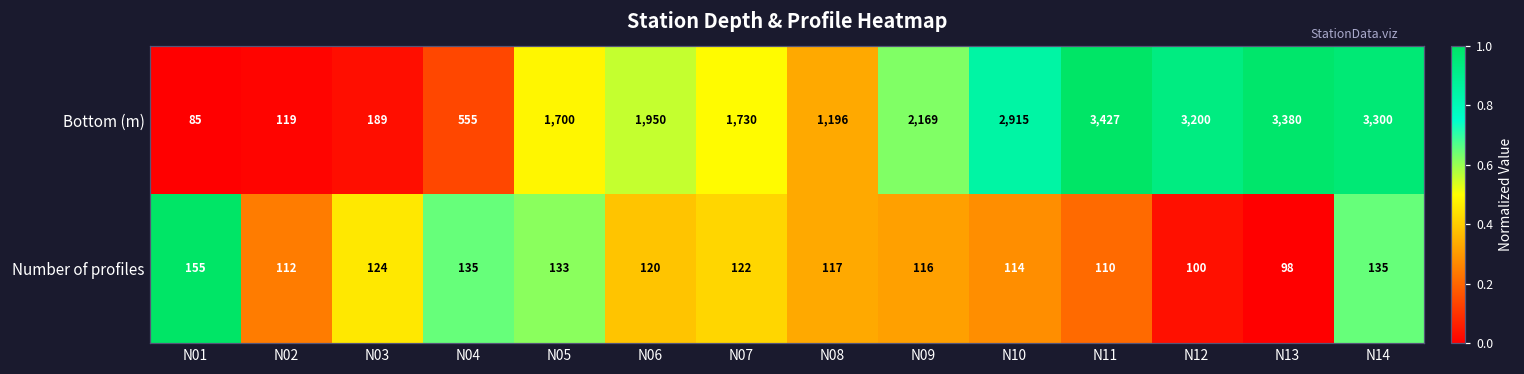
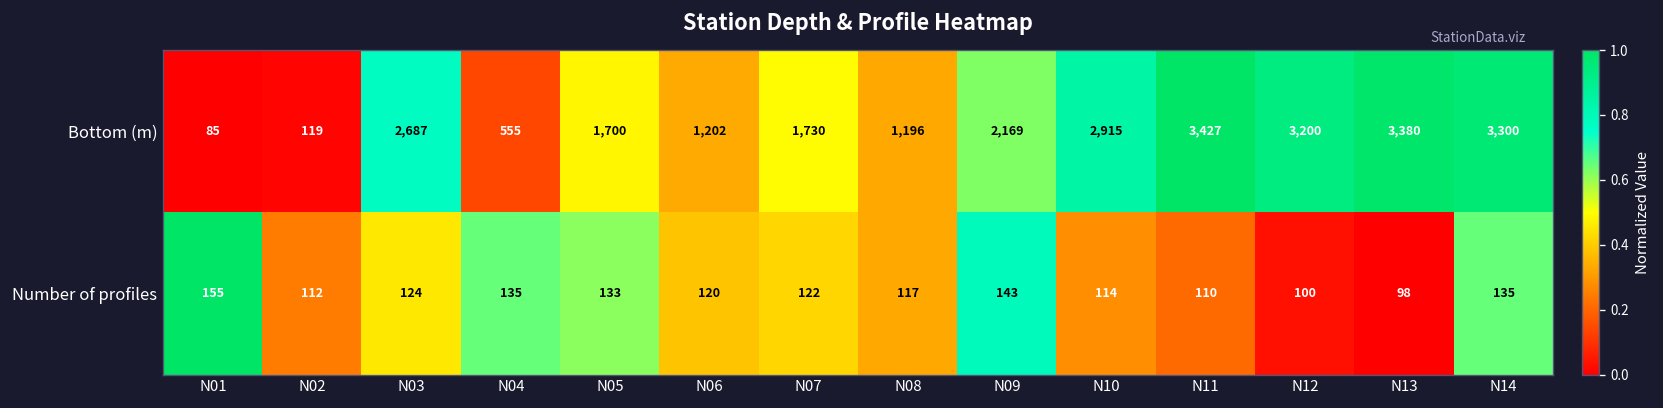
Bottom (m), N03: 189 -> 2,687
Bottom (m), N06: 1,950 -> 1,202
Number of profiles, N09: 116 -> 143
